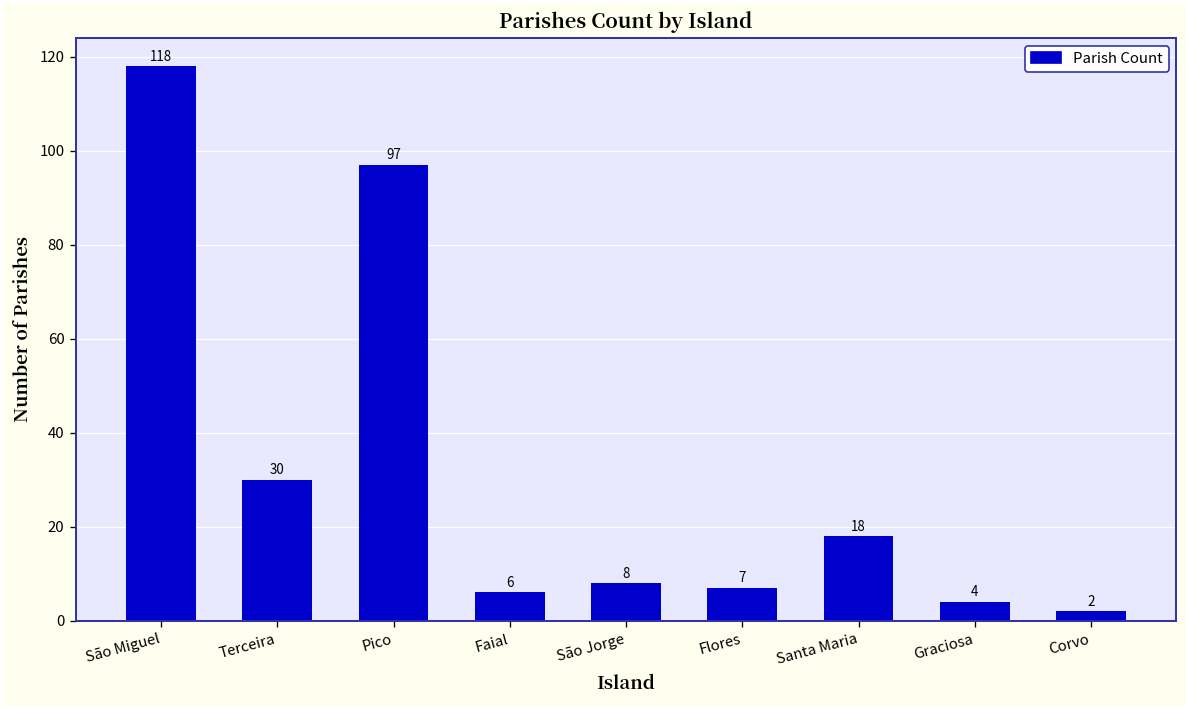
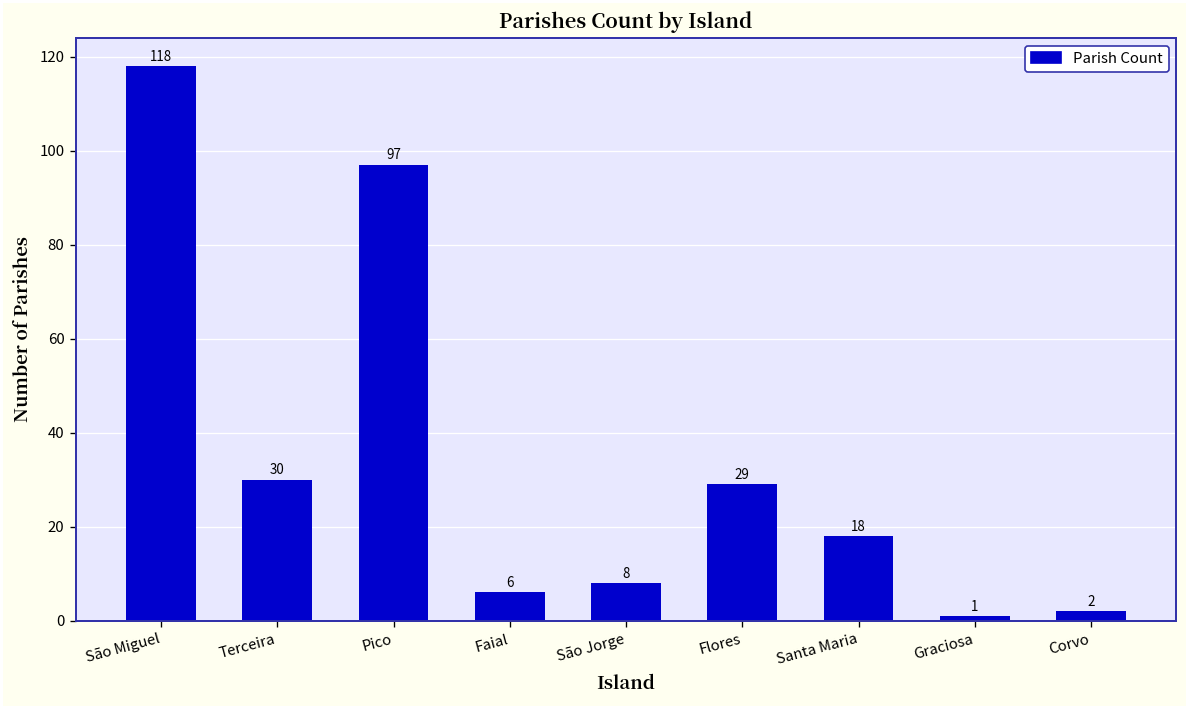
Flores: 7 -> 29
Graciosa: 4 -> 1
